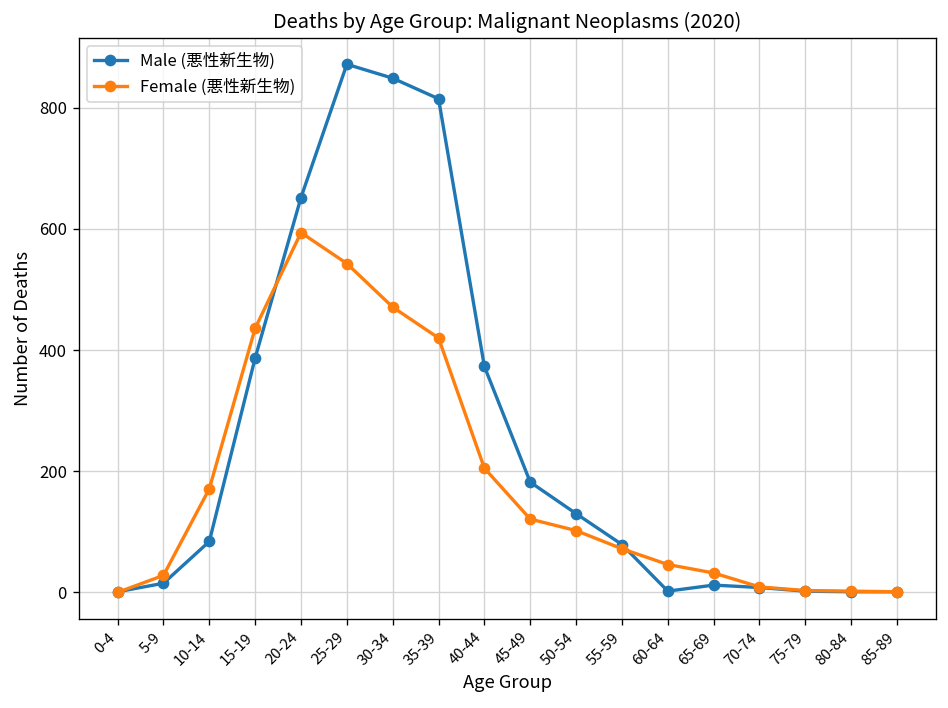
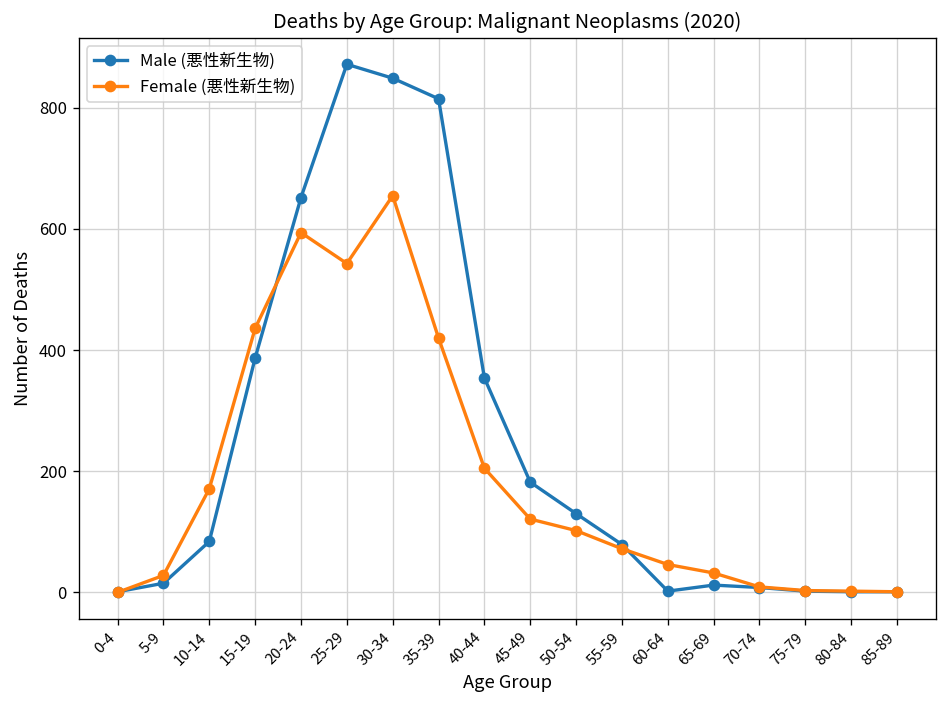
Female (悪性新生物), 30-34: 470 -> 660
Male (悪性新生物), 40-44: 370 -> 350
